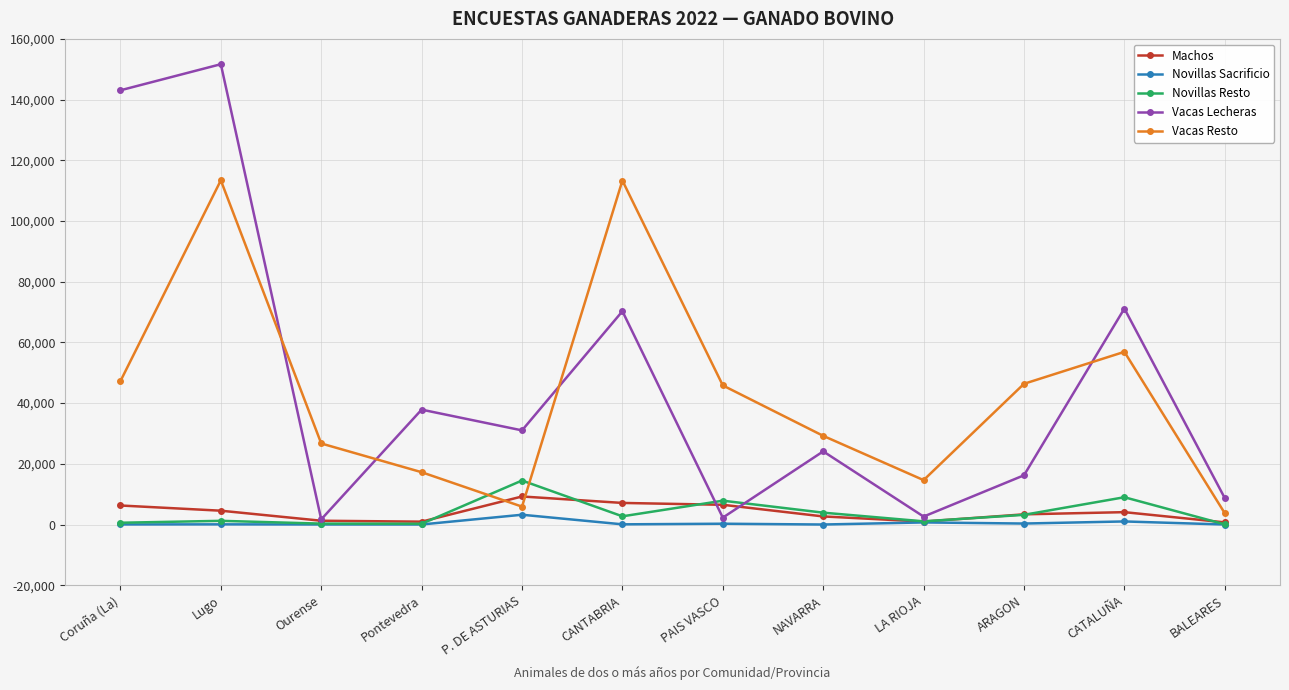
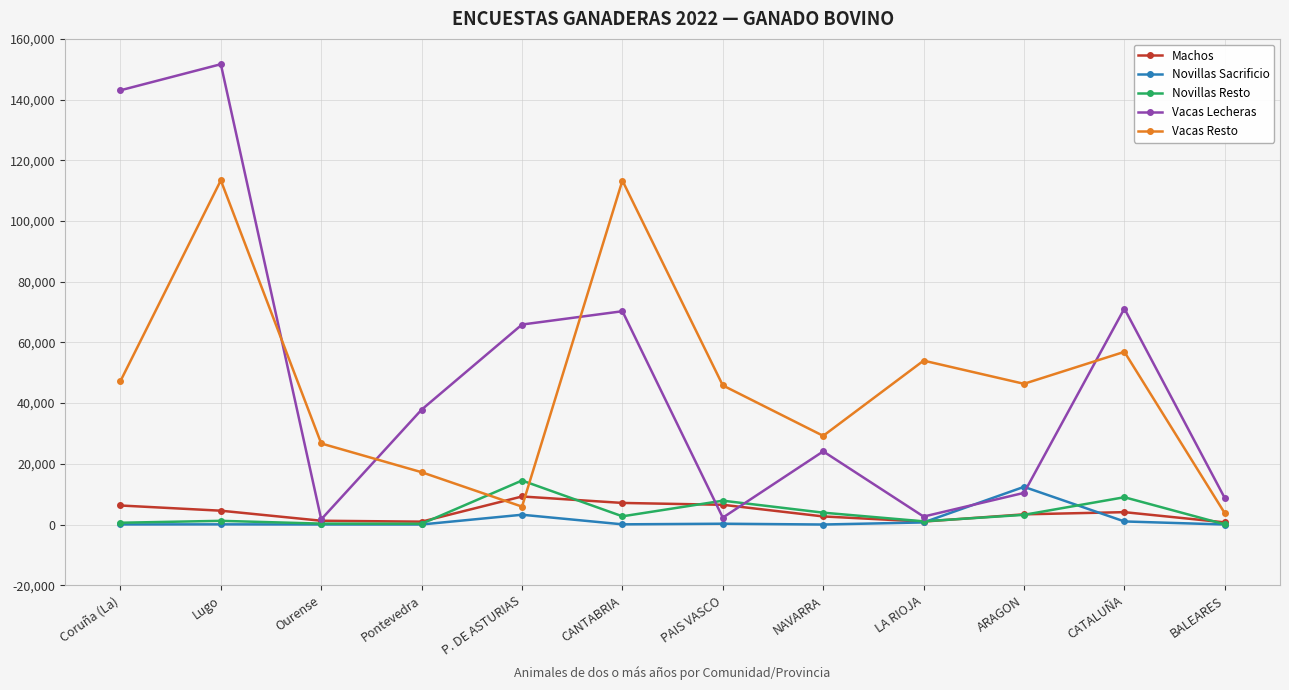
Vacas Lecheras, P. DE ASTURIAS: 31,000 -> 66,000
Vacas Resto, LA RIOJA: 15,000 -> 54,000
Novillas Sacrificio, ARAGON: 0 -> 12,000
Vacas Lecheras, ARAGON: 16,000 -> 10,000
